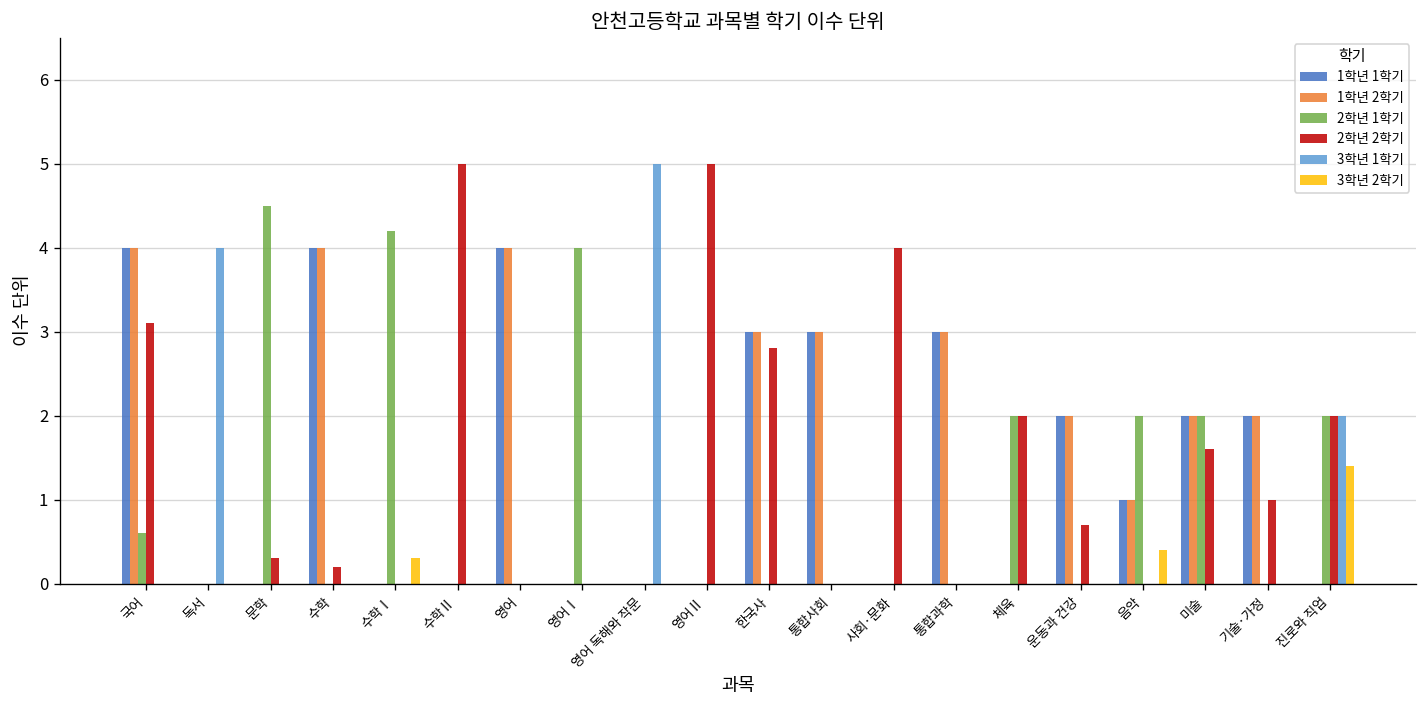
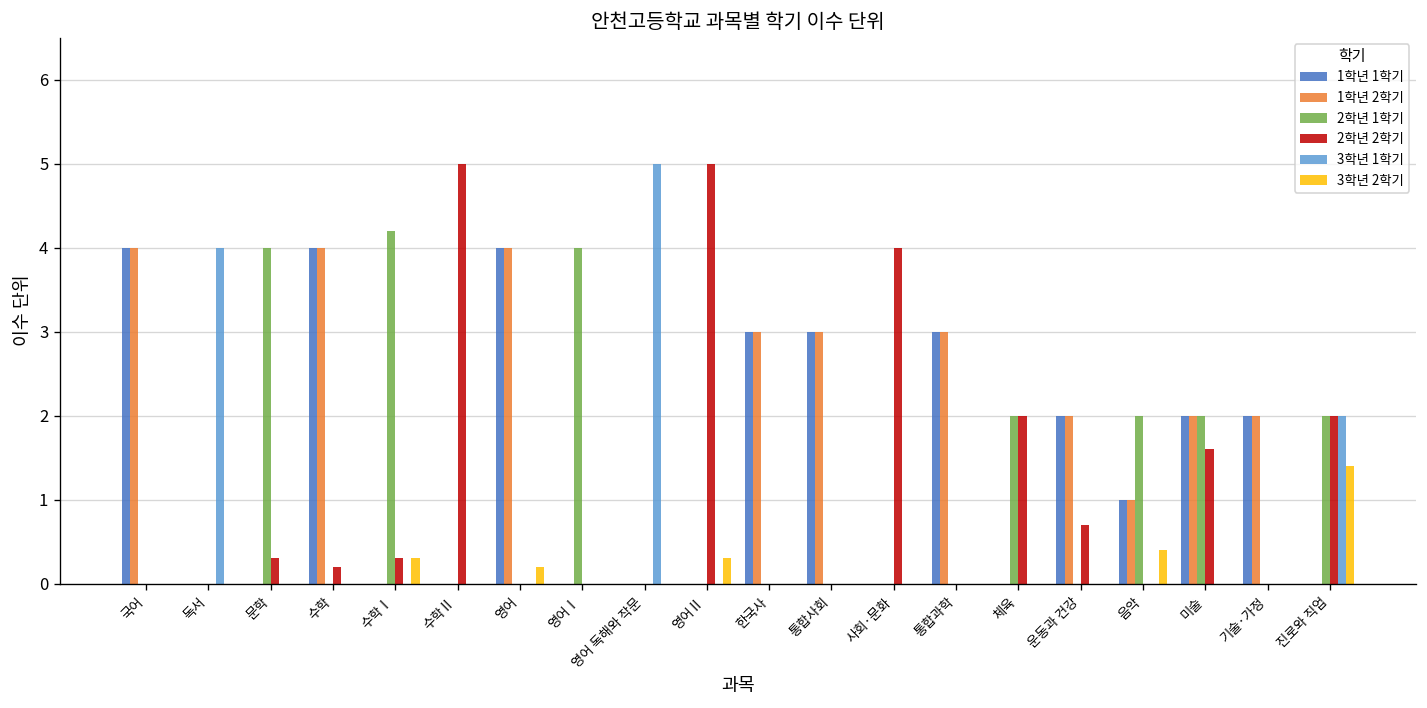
2학년 1학기, 국어: 0.6 -> 0.0
2학년 2학기, 국어: 3.1 -> 0.0
2학년 1학기, 문학: 4.5 -> 4.0
2학년 2학기, 수학Ⅰ: 0.0 -> 0.3
3학년 2학기, 영어: 0.0 -> 0.2
3학년 2학기, 영어Ⅱ: 0.0 -> 0.3
2학년 2학기, 한국사: 2.8 -> 0.0
2학년 2학기, 기술·가정: 1 -> 0
